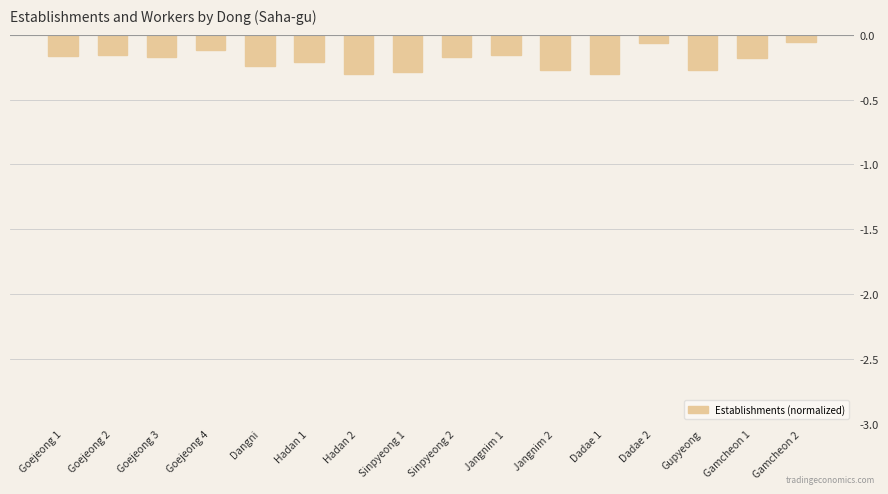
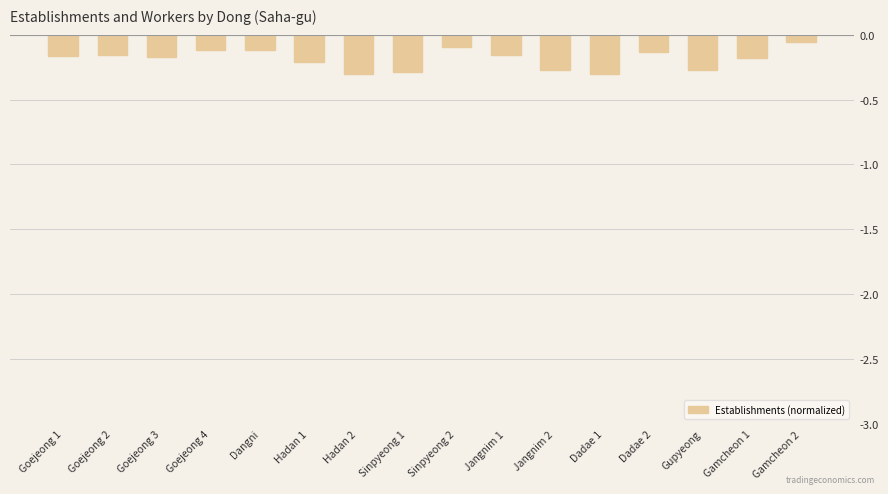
Dangni: -0.24 -> -0.12
Sinpyeong 2: -0.17 -> -0.10
Dadae 2: -0.07 -> -0.14
